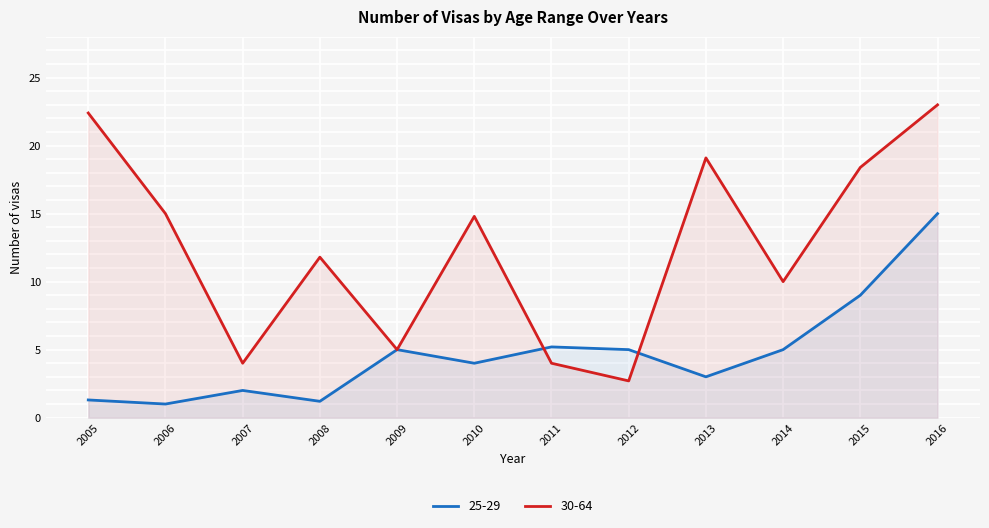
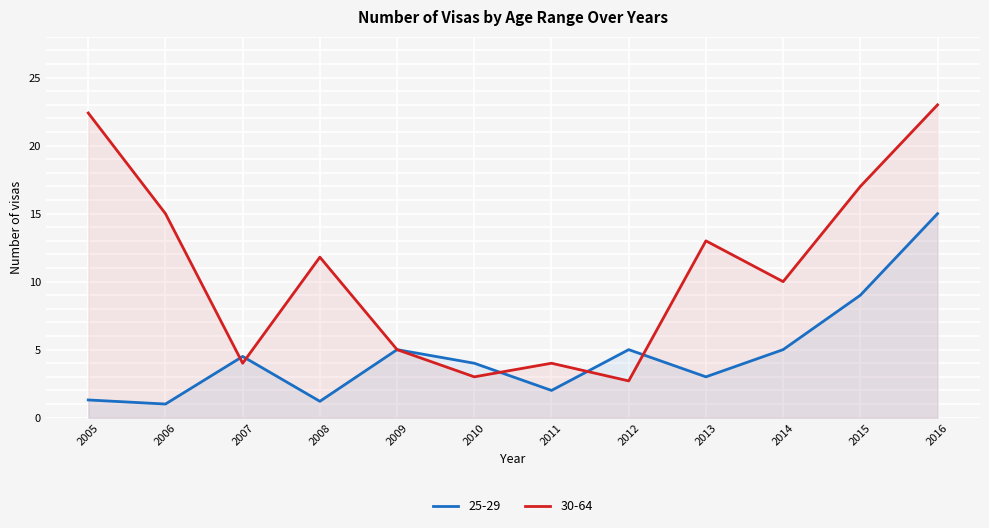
25-29, 2007: 2.0 -> 4.5
30-64, 2010: 14.8 -> 3.0
25-29, 2011: 5.2 -> 2.0
30-64, 2013: 19.1 -> 13.0
30-64, 2015: 18.4 -> 17.0
